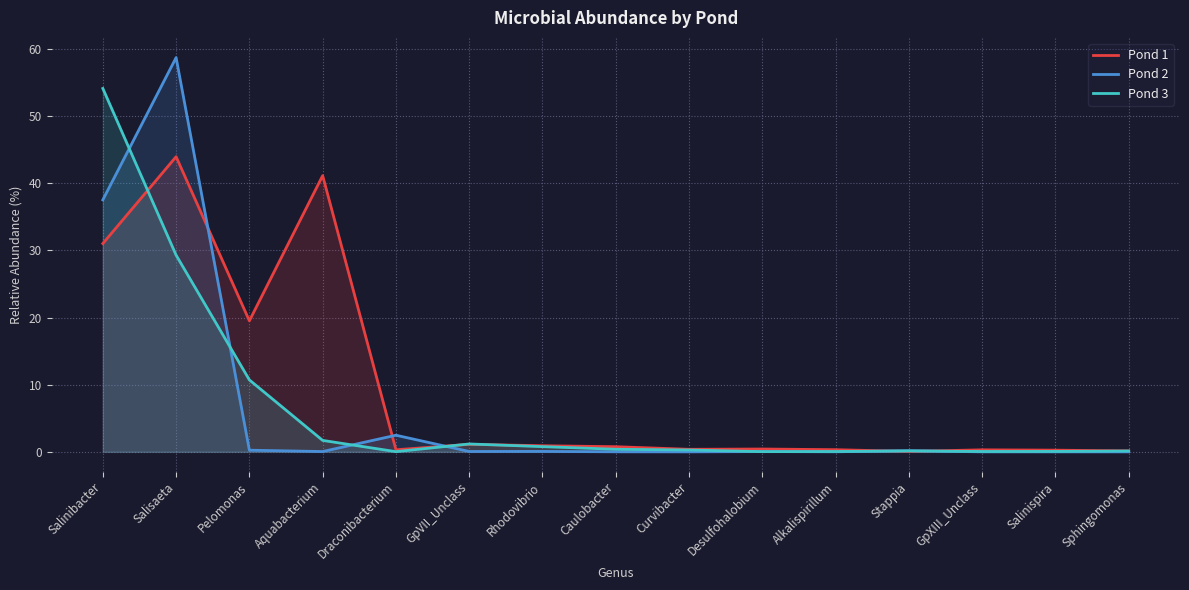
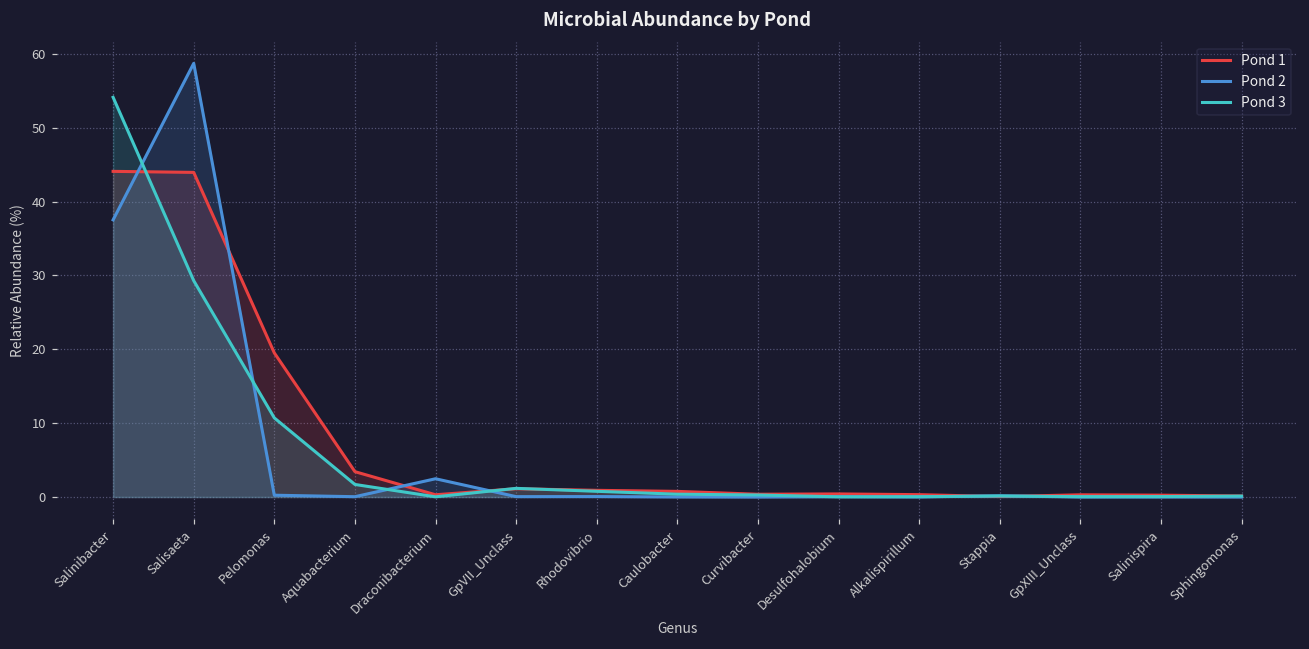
Pond 1, Salinibacter: 31 -> 44
Pond 1, Aquabacterium: 41 -> 3
